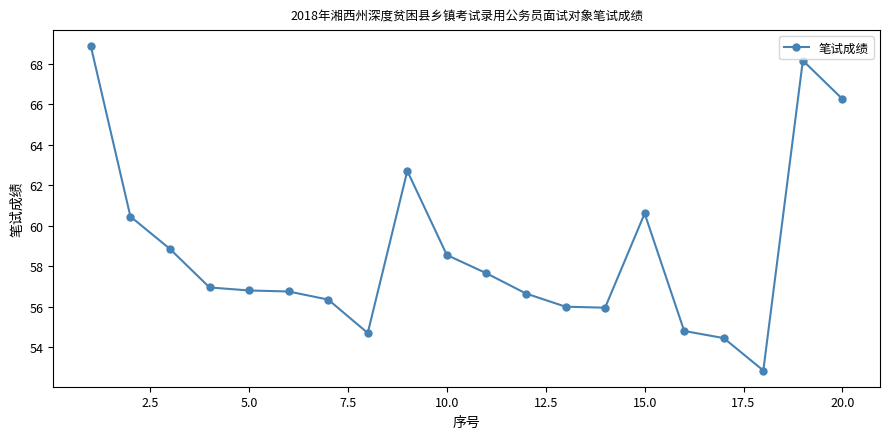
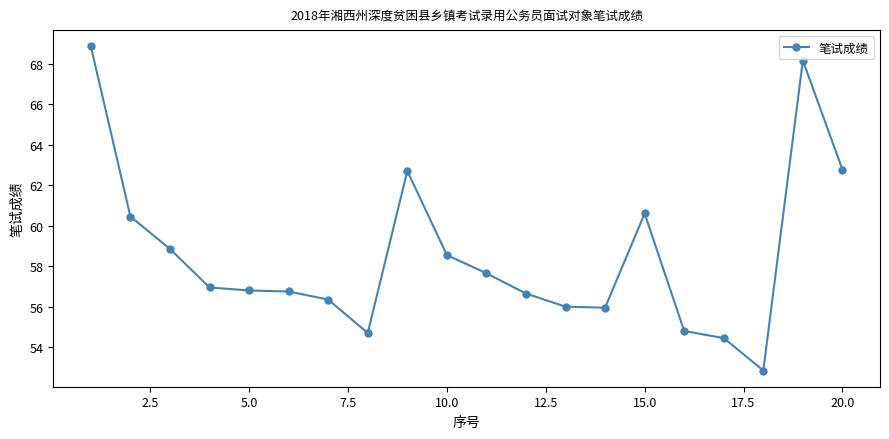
20.0: 66.3 -> 62.8
